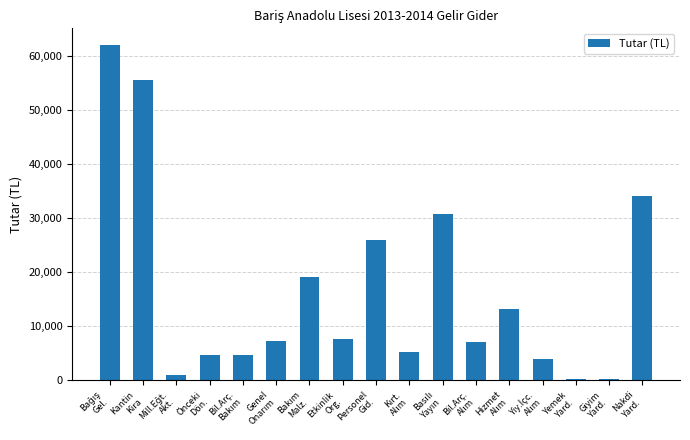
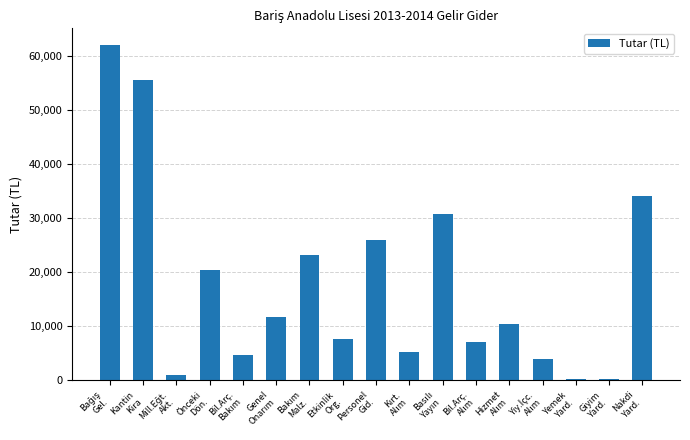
Önceki Dön.: 5,000 -> 20,000
Genel Onarım: 7,000 -> 12,000
Bakım Malz.: 19,000 -> 23,000
Hizmet Alım: 13,000 -> 10,000
